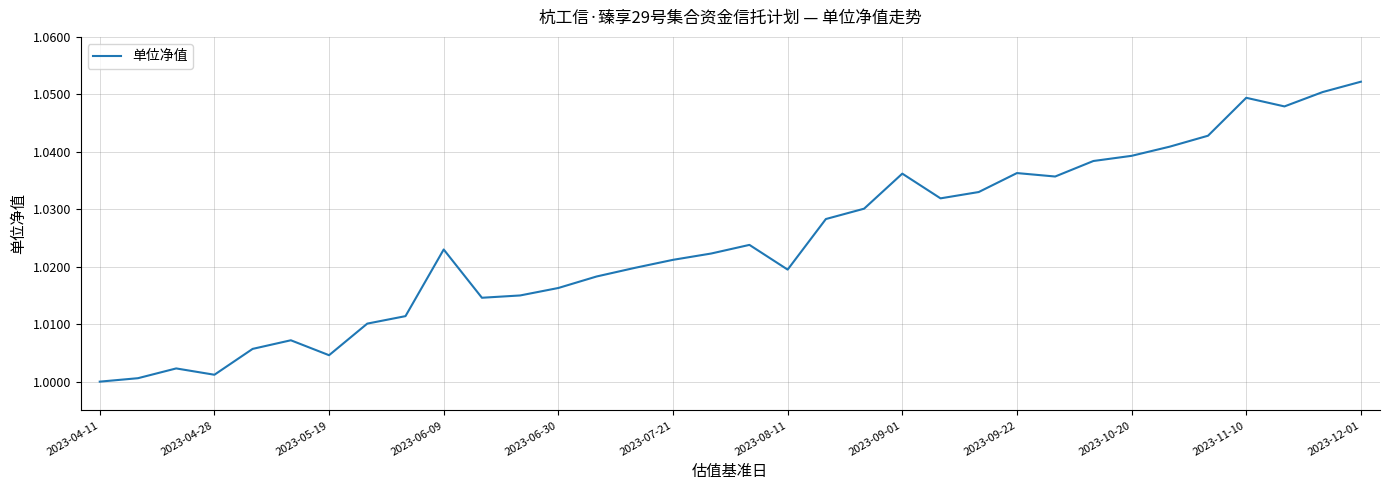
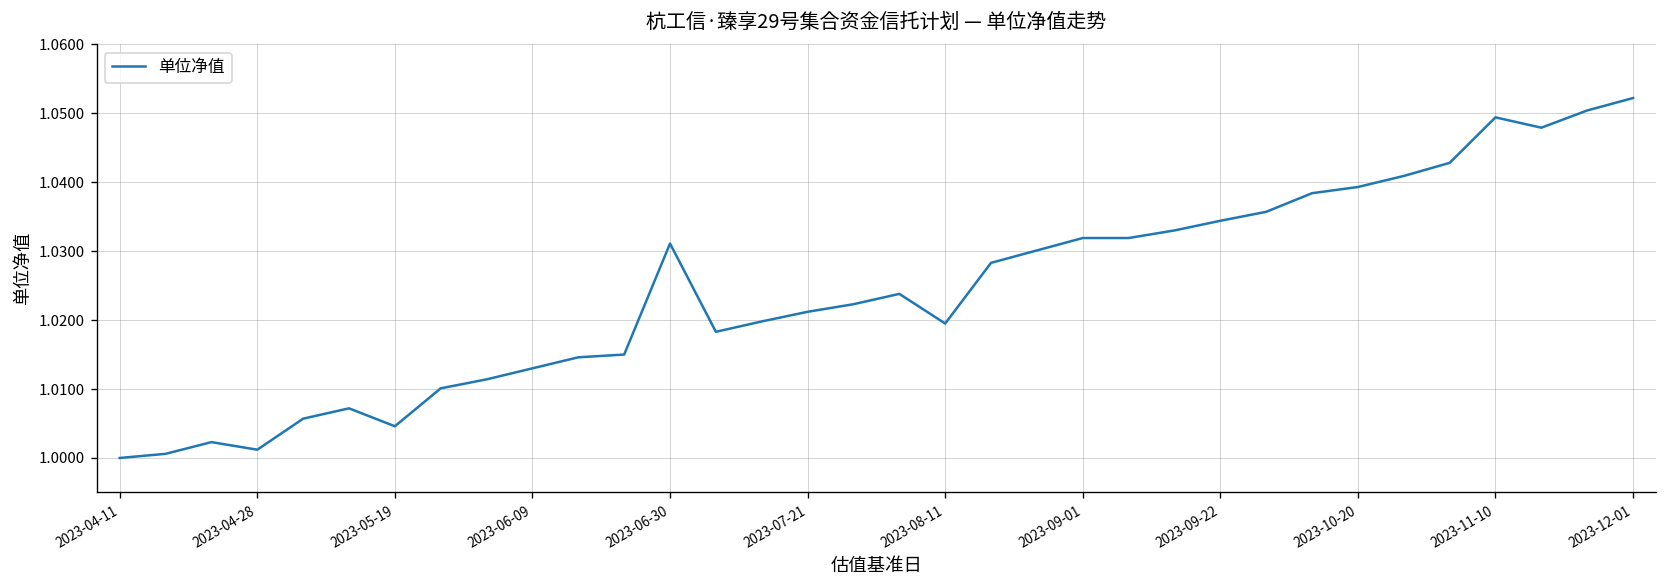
2023-06-09: 1.023 -> 1.013
2023-06-30: 1.016 -> 1.031
2023-09-01: 1.036 -> 1.032
2023-09-22: 1.036 -> 1.034
